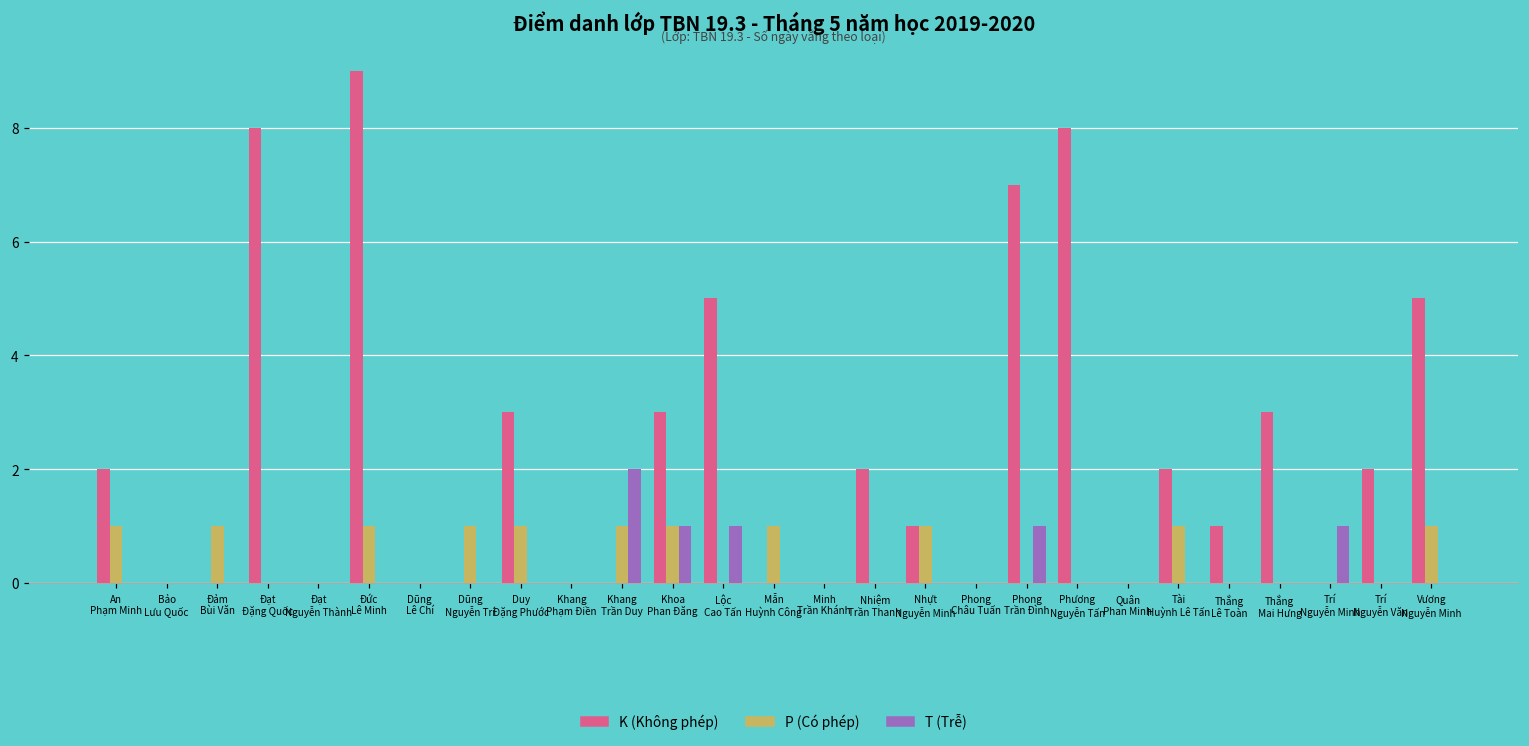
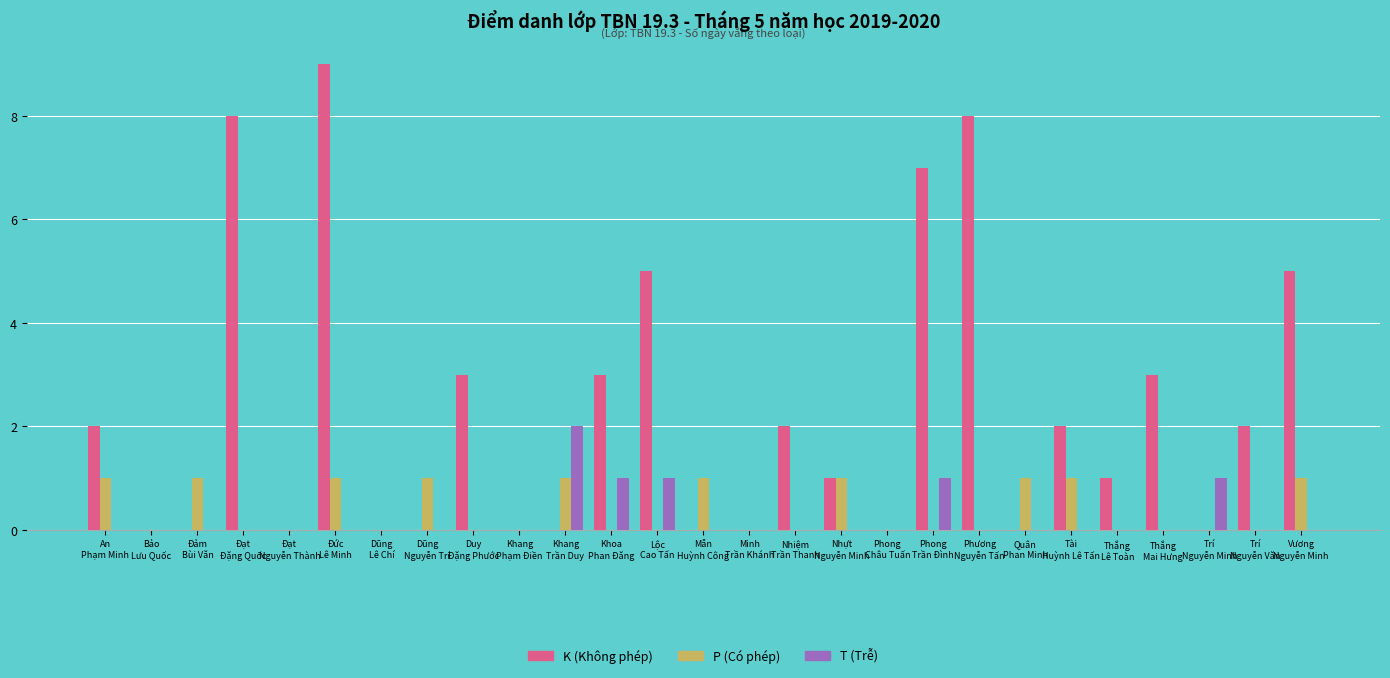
P (Có phép), Duy Đặng Phước: 1 -> 0
P (Có phép), Khoa Phan Đăng: 1 -> 0
P (Có phép), Quân Phan Minh: 0 -> 1
